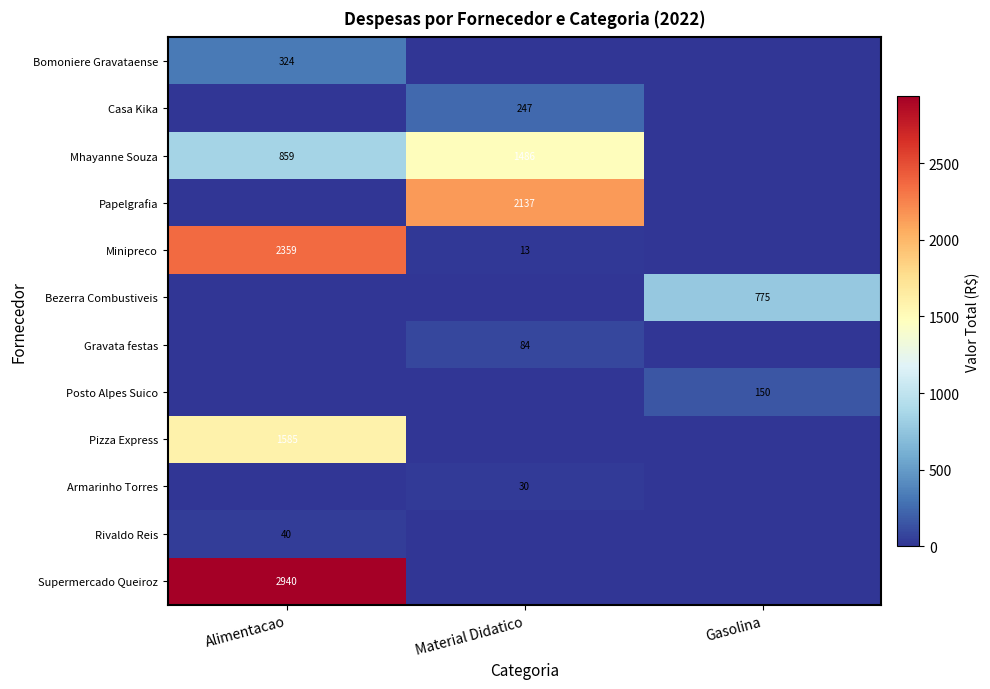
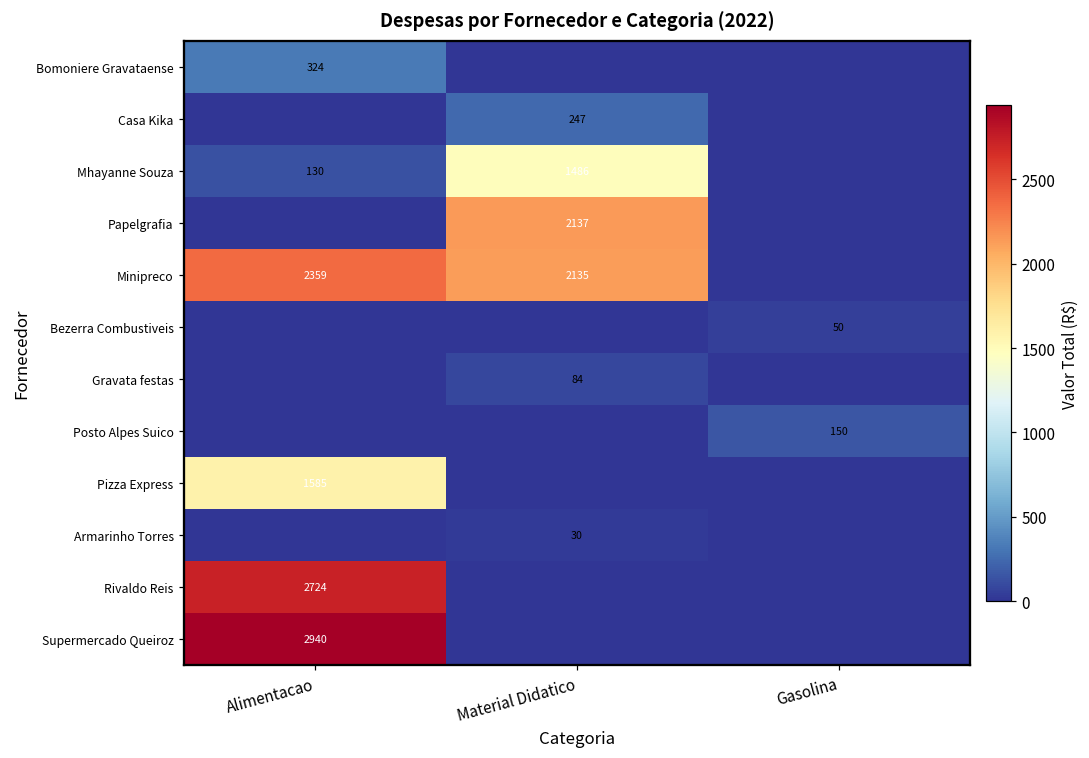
Mhayanne Souza, Alimentacao: 859 -> 130
Minipreco, Material Didatico: 13 -> 2135
Bezerra Combustiveis, Gasolina: 775 -> 50
Rivaldo Reis, Alimentacao: 40 -> 2724
